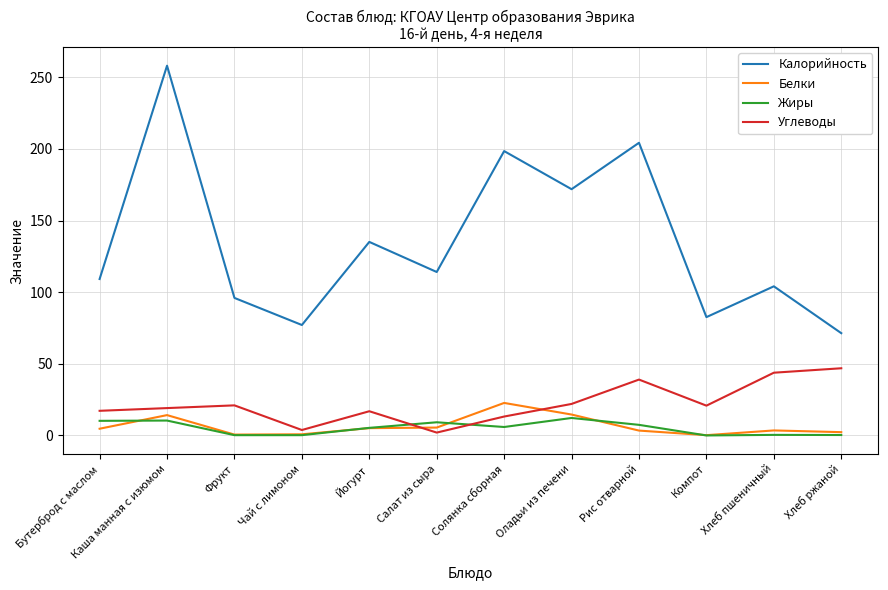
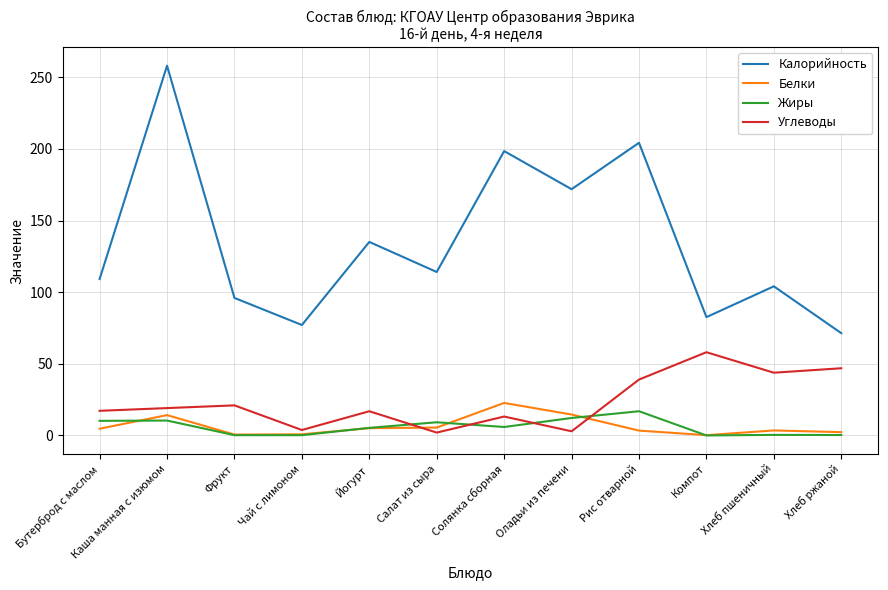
Углеводы, Оладьи из печени: 22 -> 3
Жиры, Рис отварной: 7 -> 17
Углеводы, Компот: 21 -> 58
